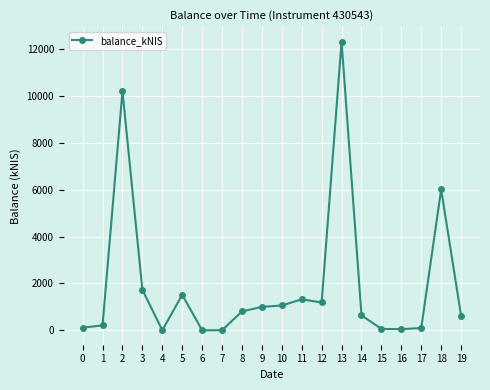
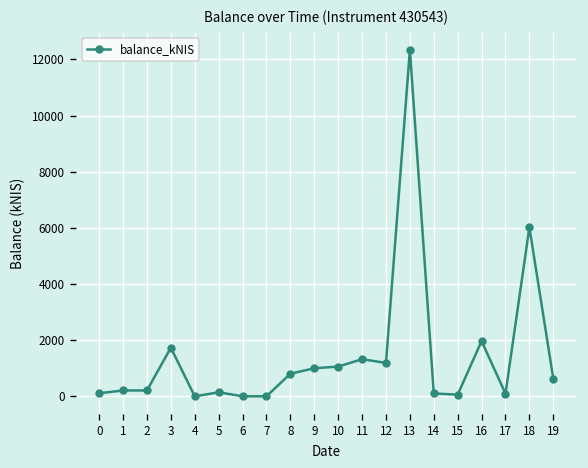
2: 10200 -> 200
5: 1500 -> 100
14: 600 -> 100
16: 0 -> 2000
